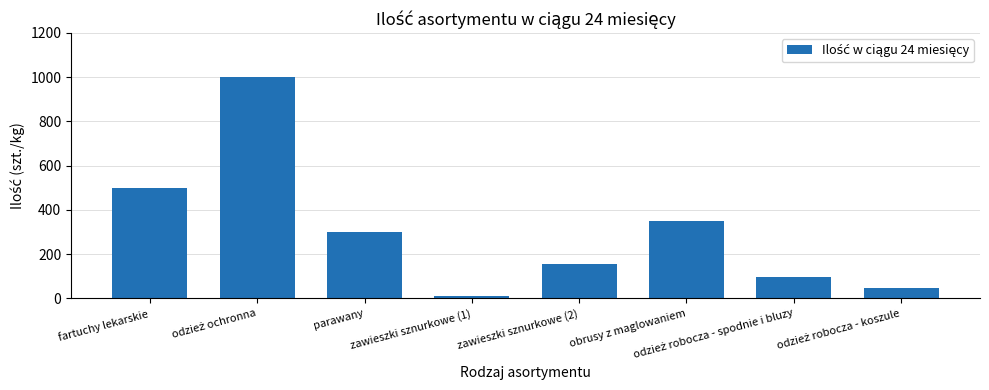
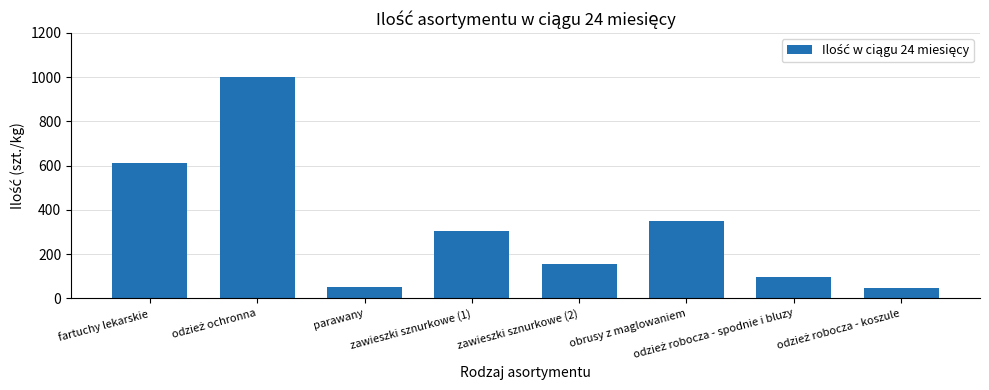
fartuchy lekarskie: 500 -> 610
parawany: 300 -> 50
zawieszki sznurkowe (1): 10 -> 300
